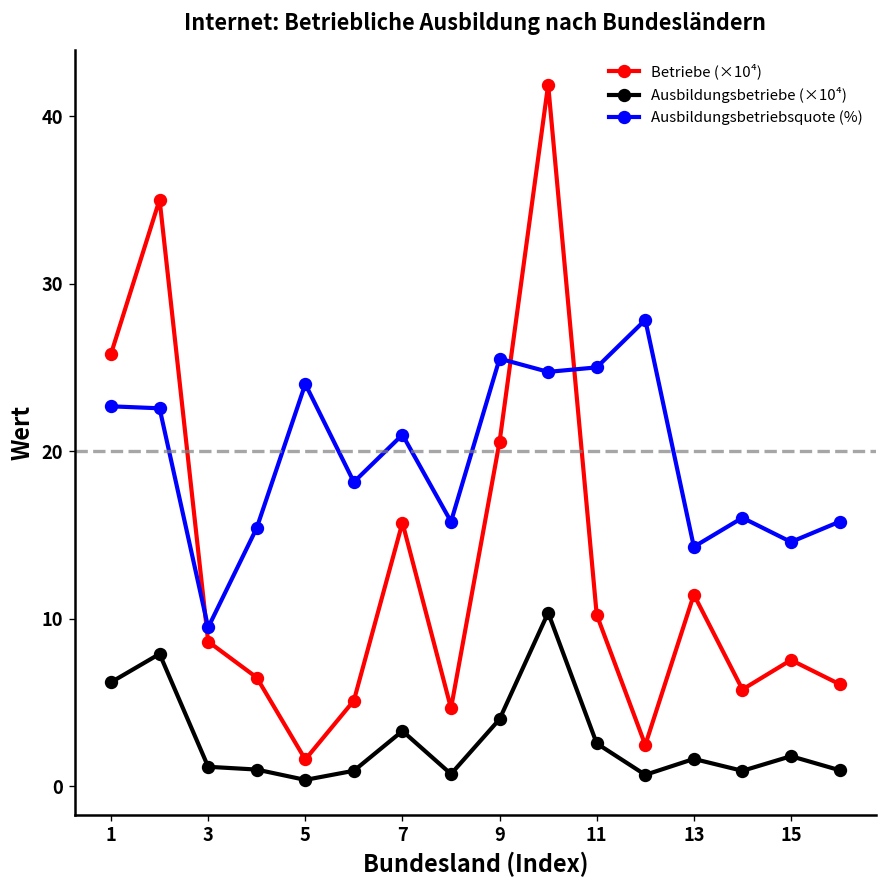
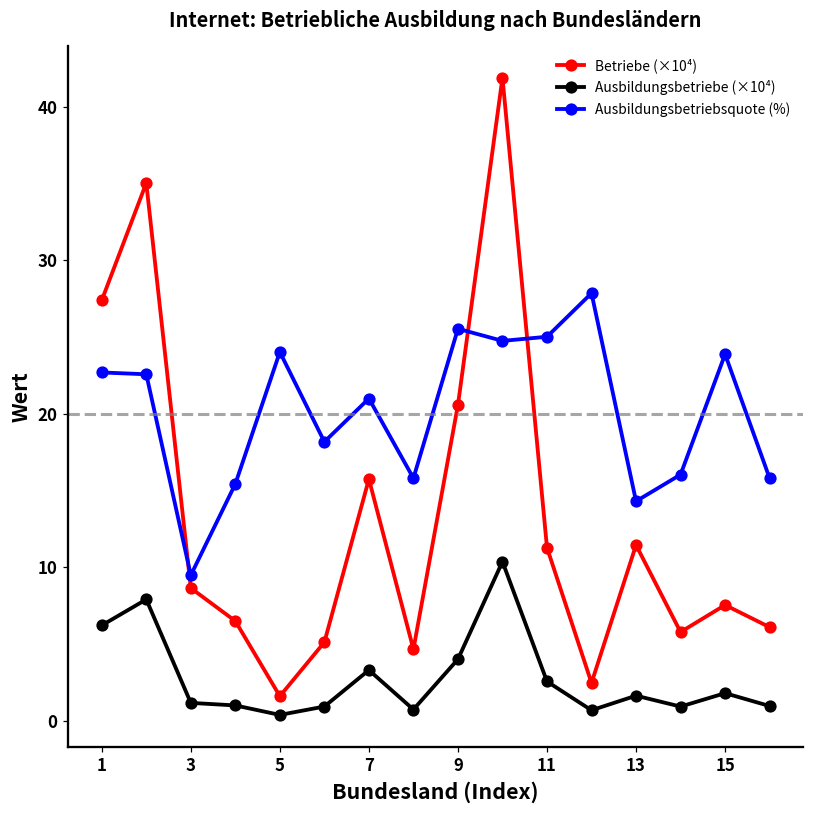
Betriebe (×10⁴), 1: 25.8 -> 27.4
Betriebe (×10⁴), 11: 10.2 -> 11.3
Ausbildungsbetriebsquote (%), 15: 14.6 -> 23.9
